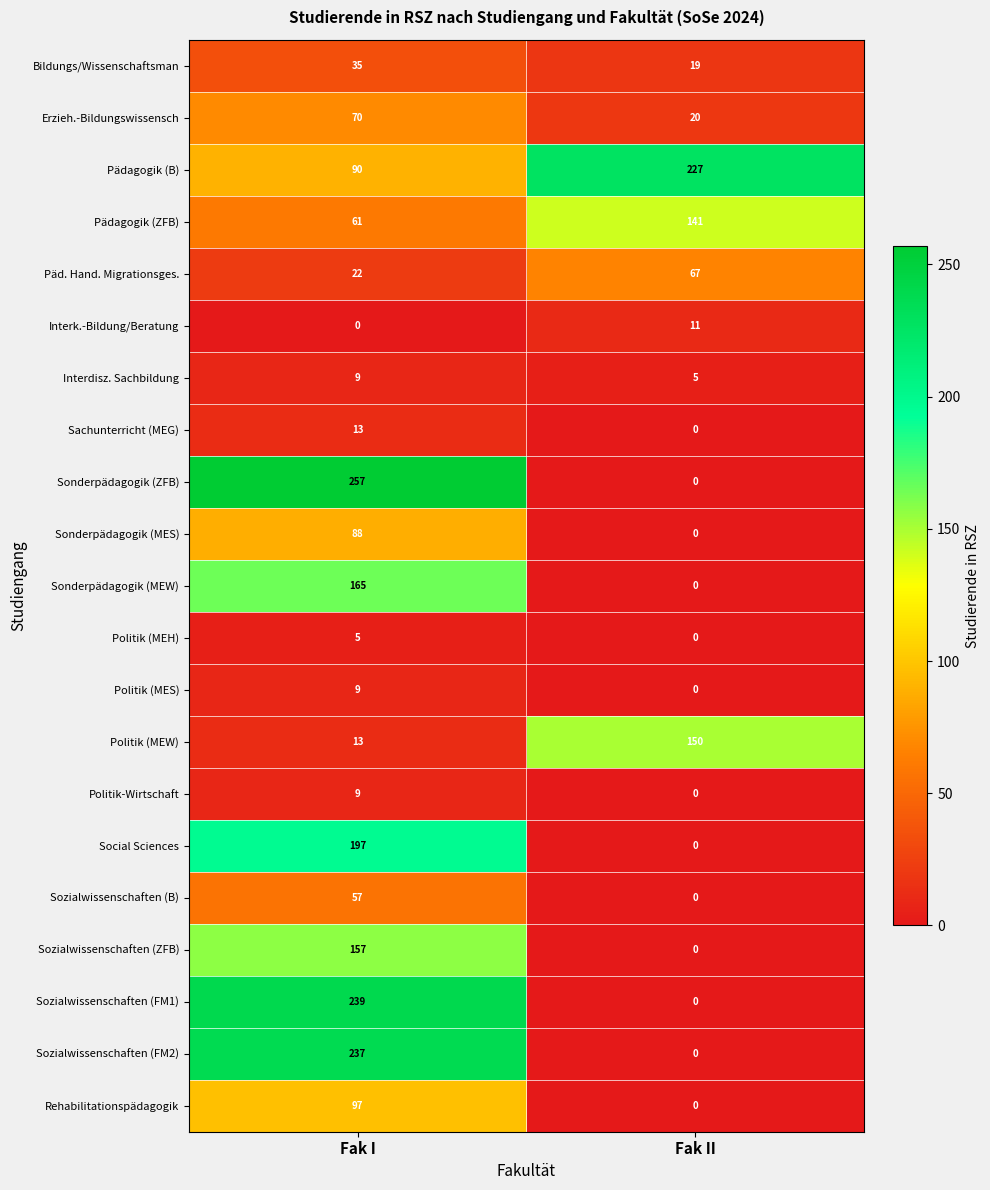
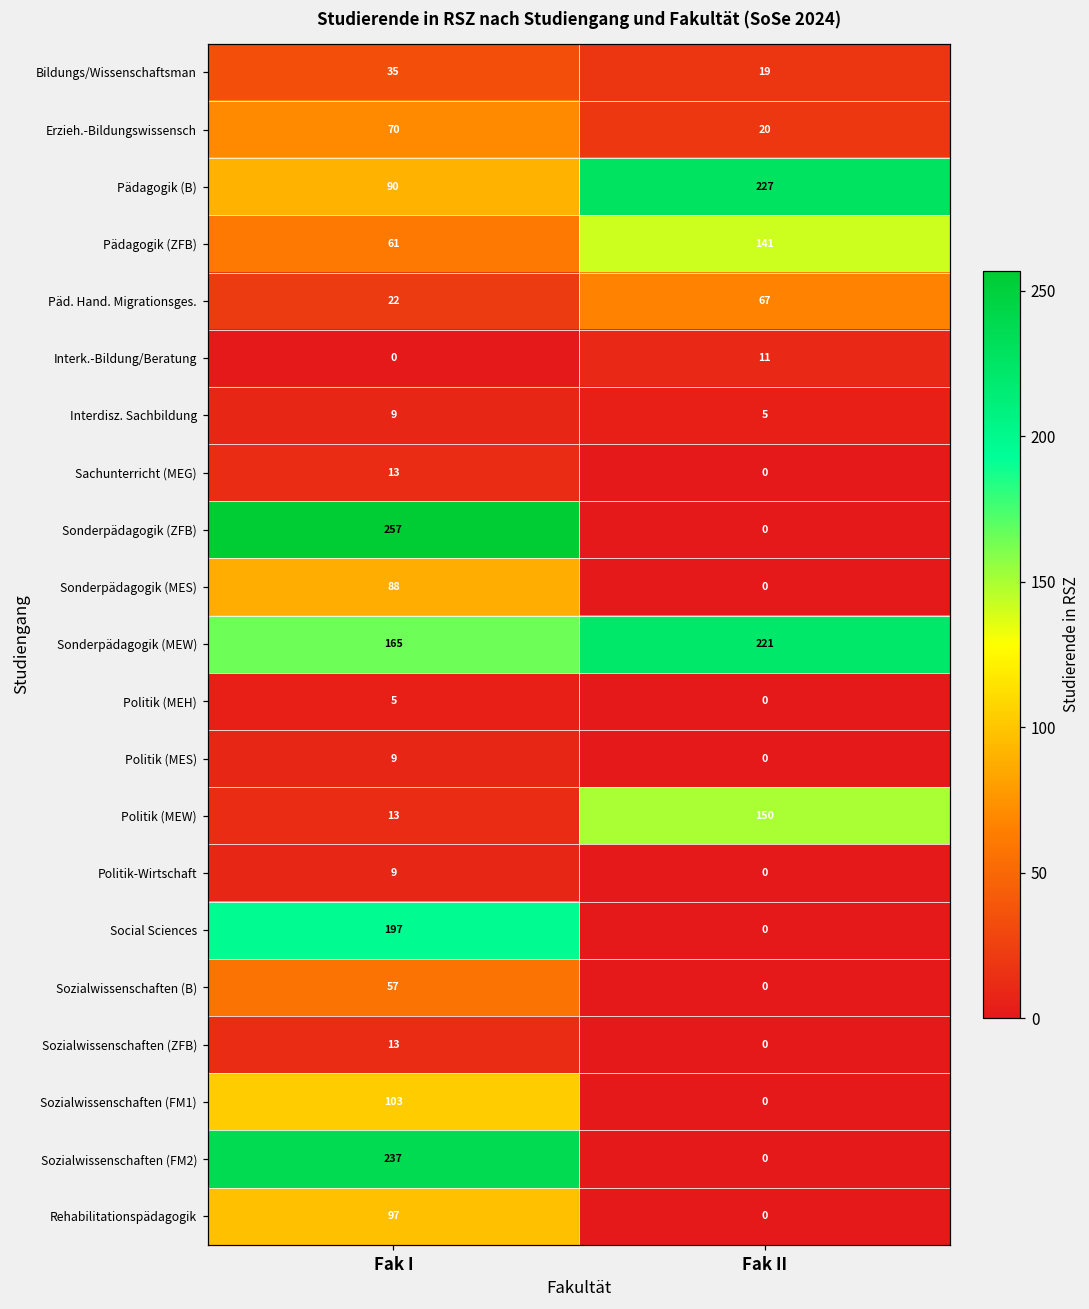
Sonderpädagogik (MEW), Fak II: 0 -> 221
Sozialwissenschaften (ZFB), Fak I: 157 -> 13
Sozialwissenschaften (FM1), Fak I: 239 -> 103
